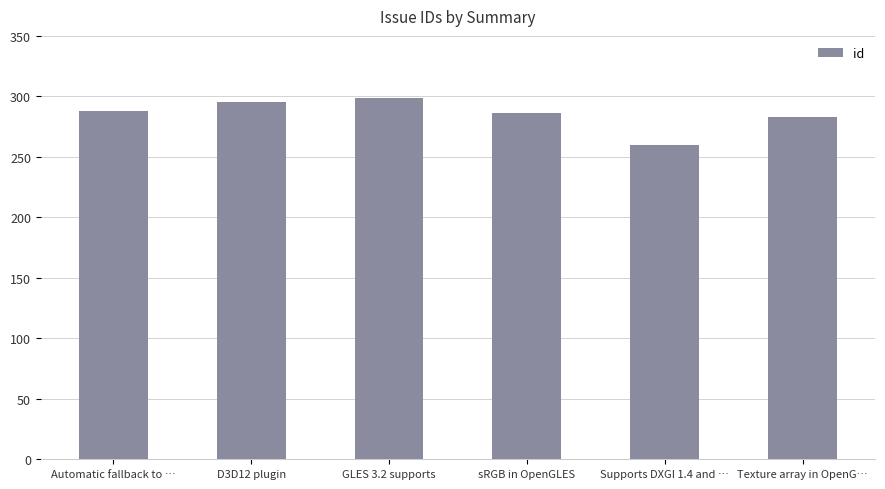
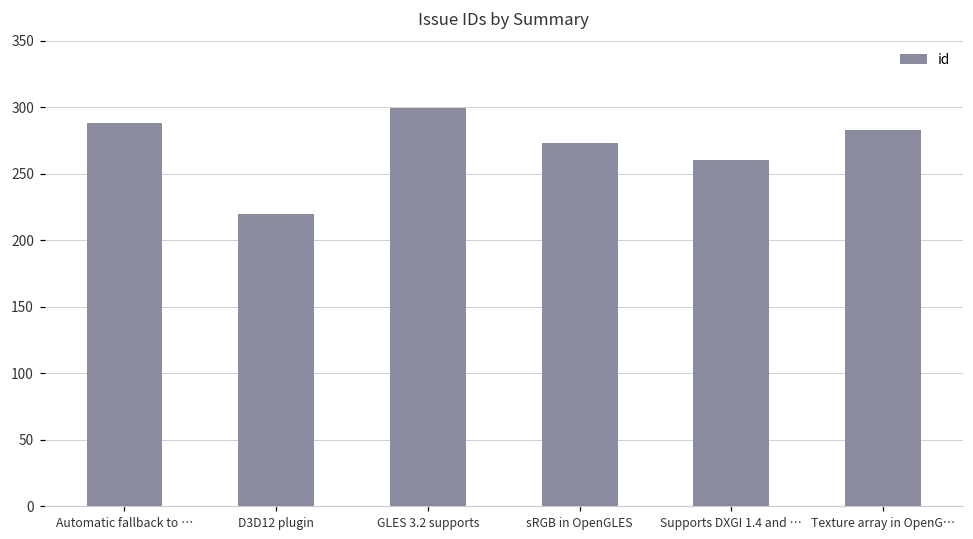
D3D12 plugin: 295 -> 220
sRGB in OpenGLES: 286 -> 273
